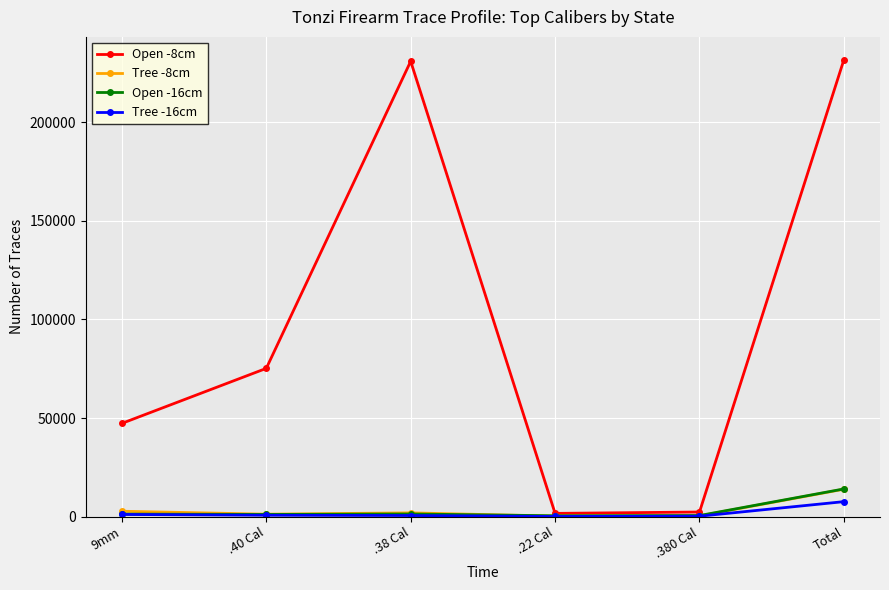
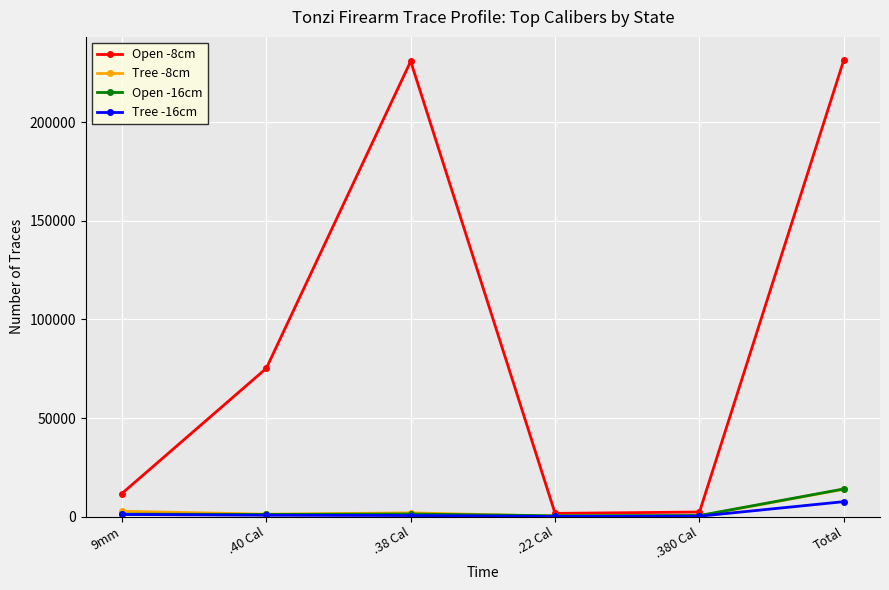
Open -8cm, 9mm: 47000 -> 12000
